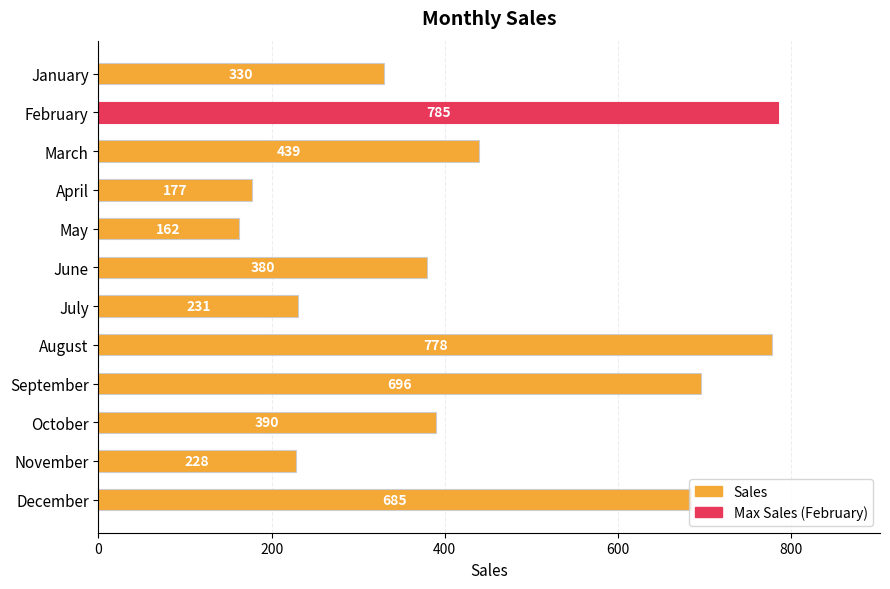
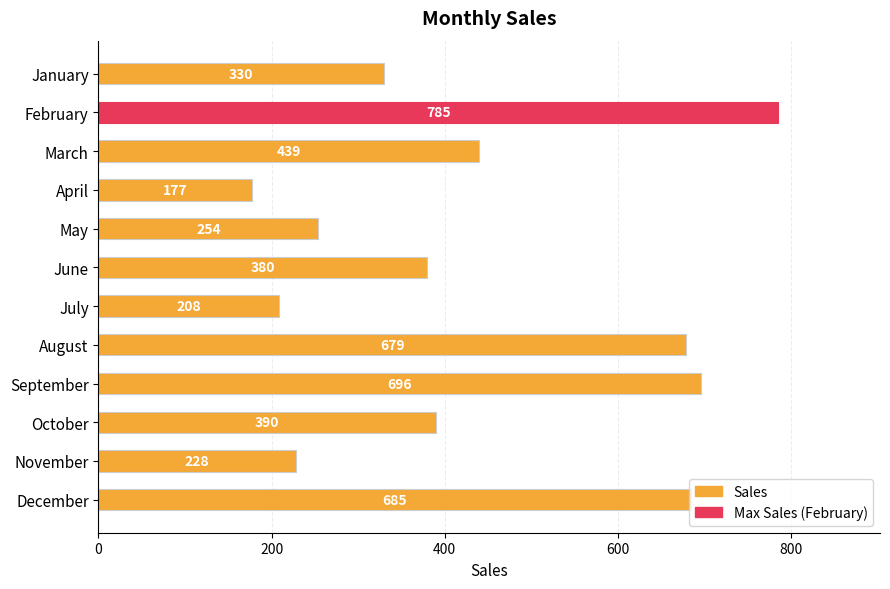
May: 162 -> 254
July: 231 -> 208
August: 778 -> 679
